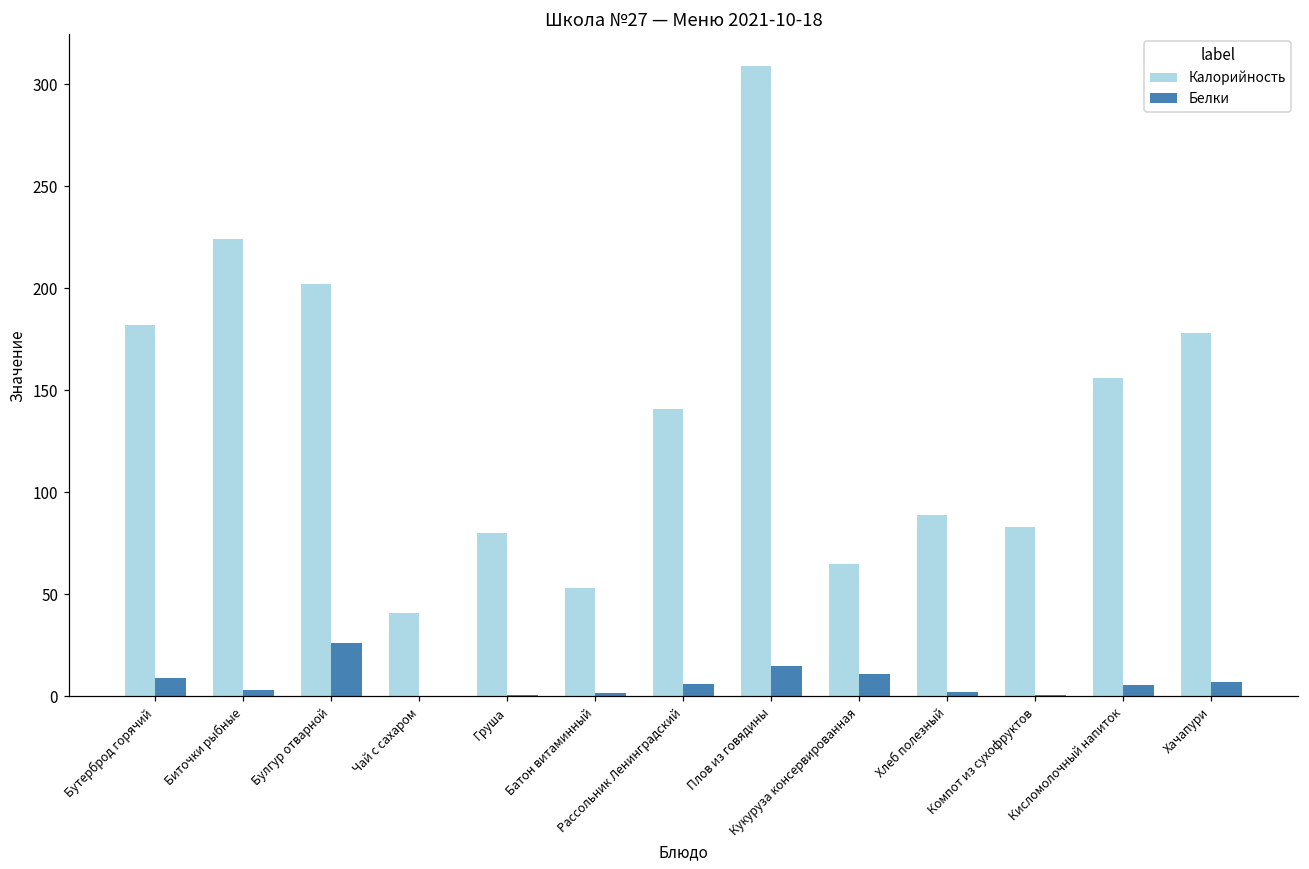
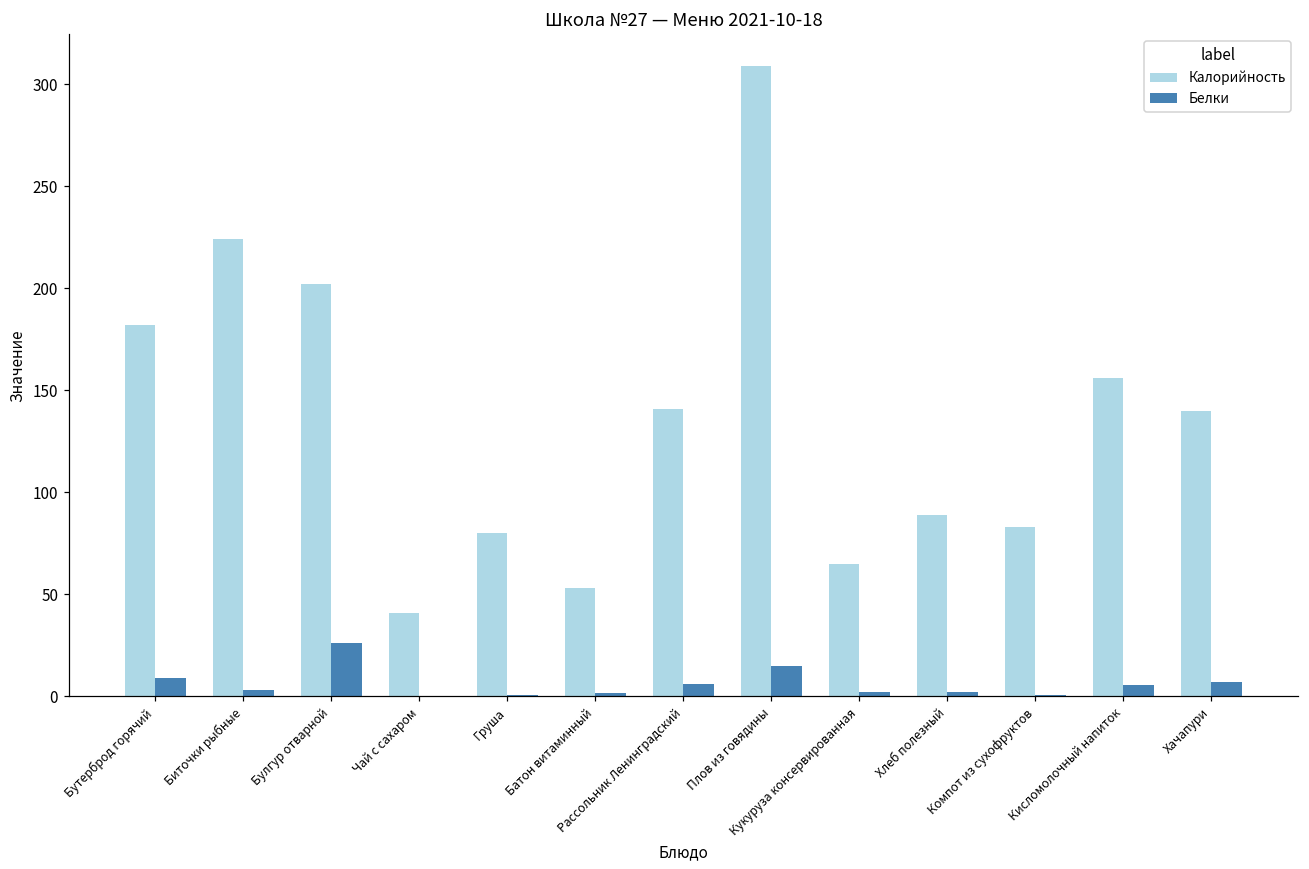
Белки, Кукуруза консервированная: 11 -> 2
Калорийность, Хачапури: 178 -> 140
